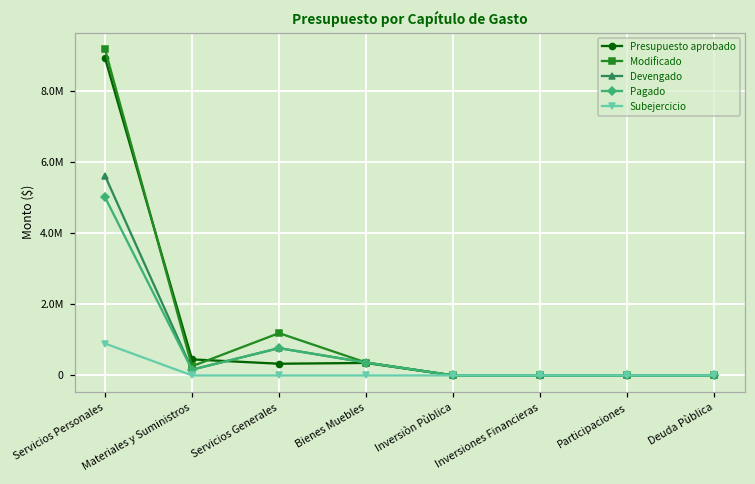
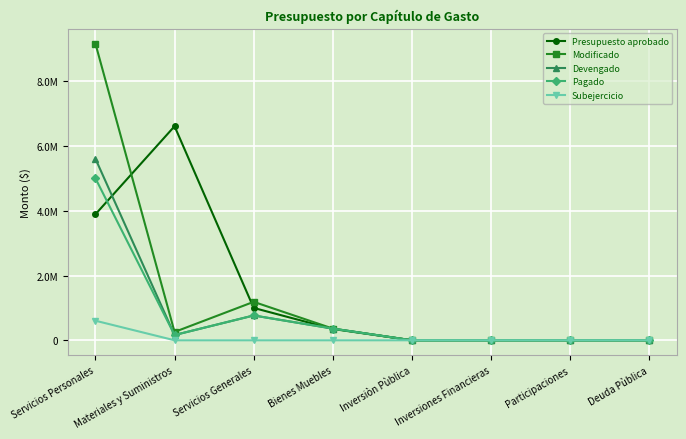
Presupuesto aprobado, Servicios Personales: 8900000 -> 3900000
Subejercicio, Servicios Personales: 900000 -> 600000
Presupuesto aprobado, Materiales y Suministros: 500000 -> 6600000
Presupuesto aprobado, Servicios Generales: 300000 -> 1000000
